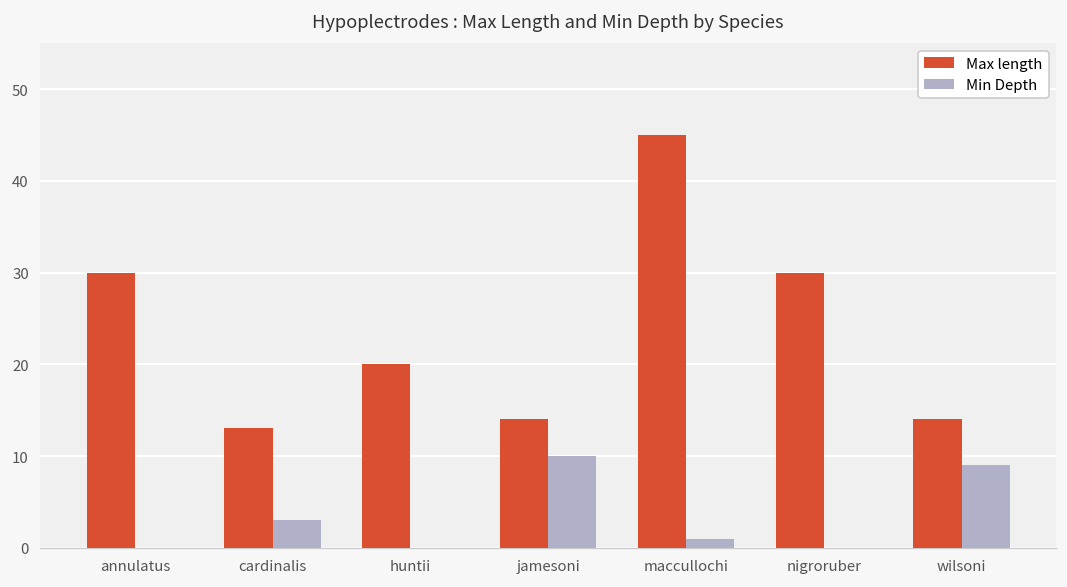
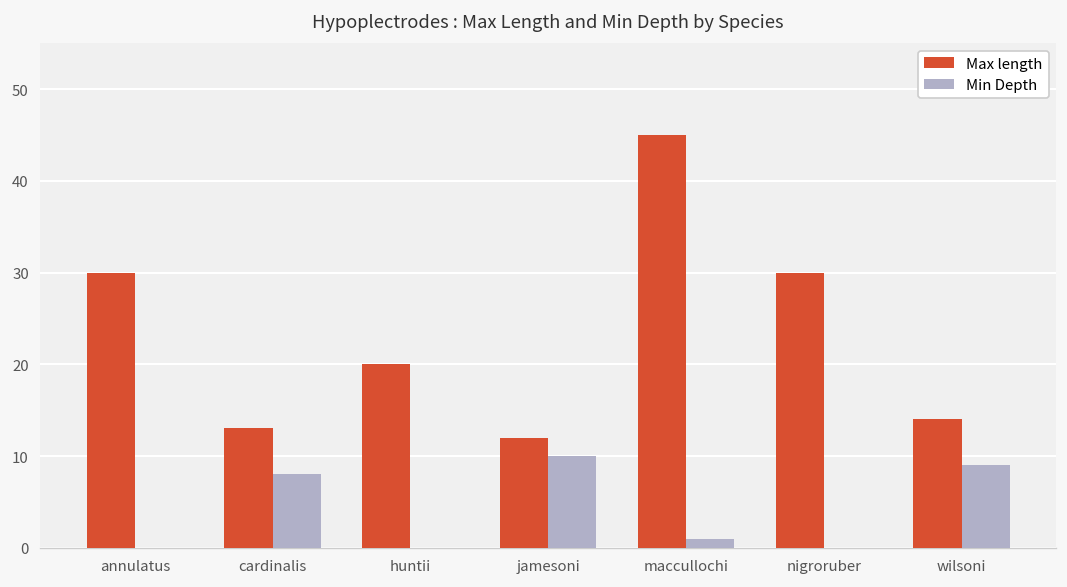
Min Depth, cardinalis: 3 -> 8
Max length, jamesoni: 14 -> 12
